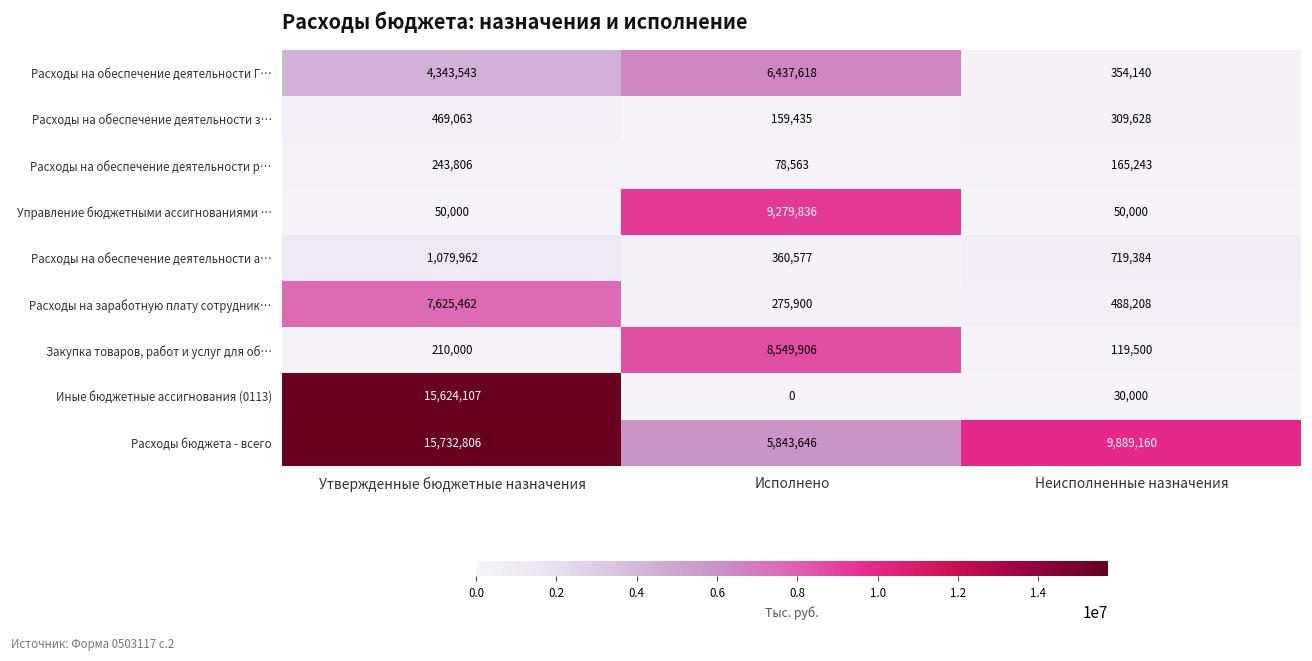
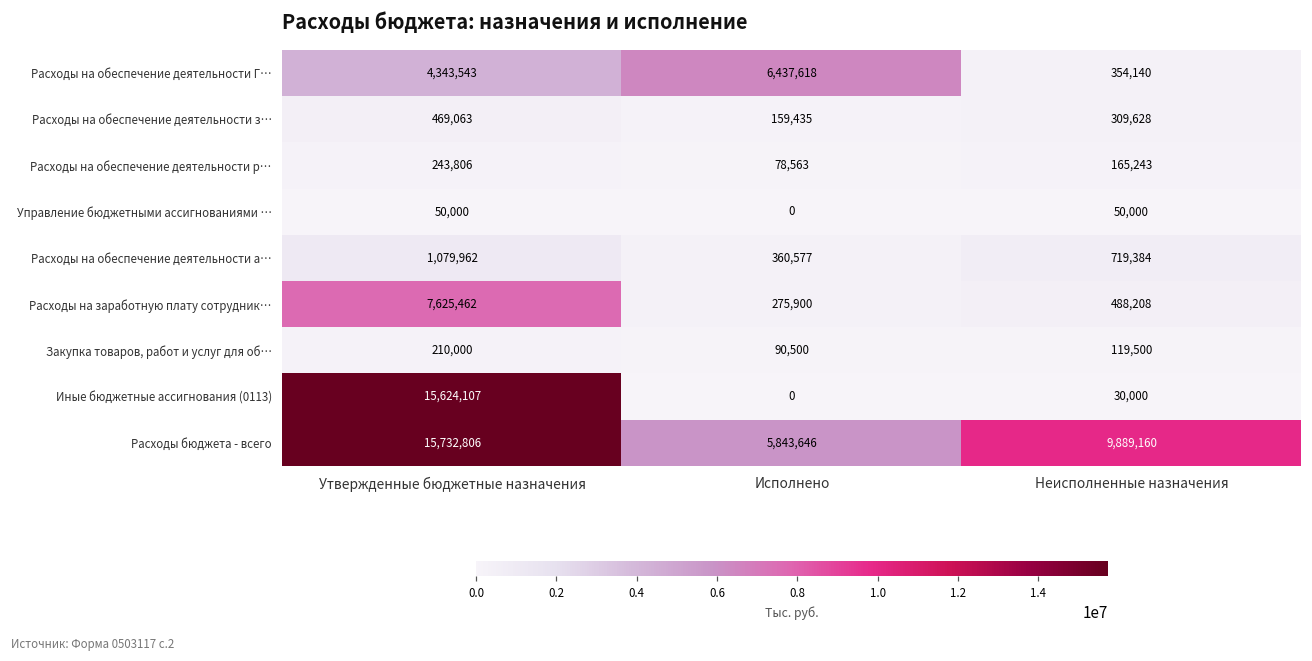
Управление бюджетными ассигнованиями …, Исполнено: 9,279,836 -> 0
Закупка товаров, работ и услуг для об…, Исполнено: 8,549,906 -> 90,500
